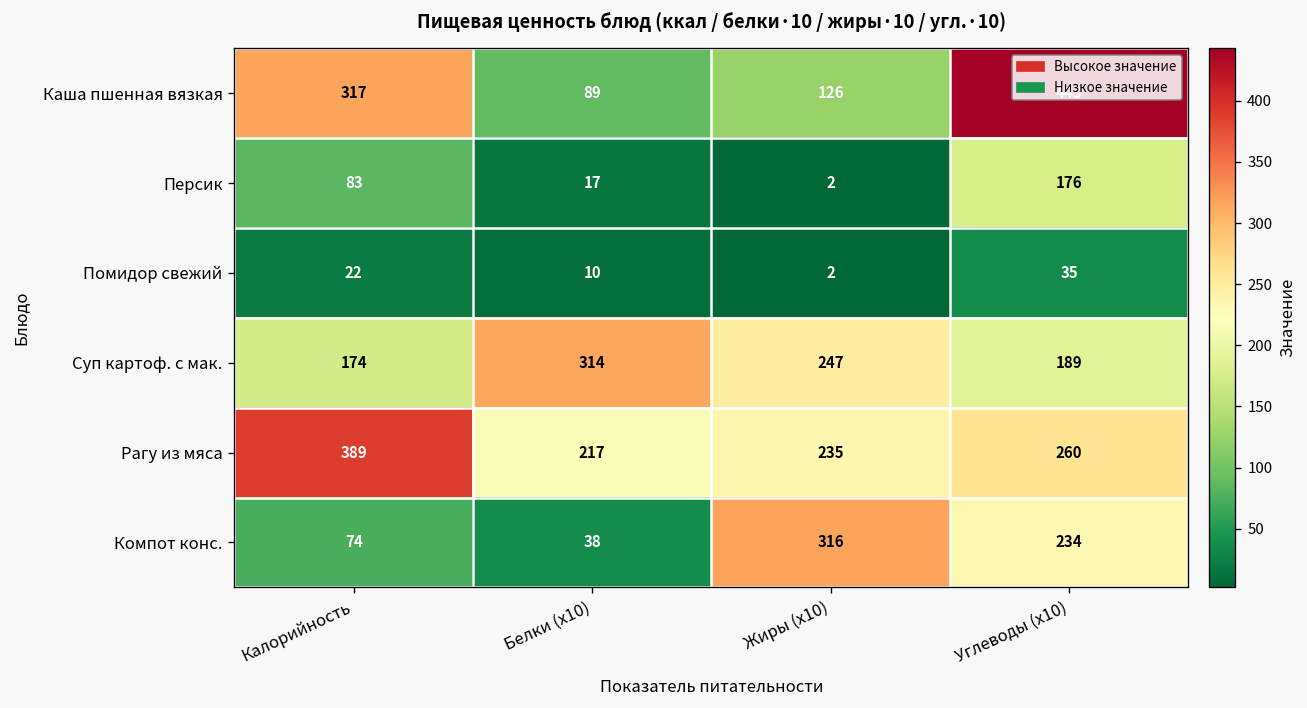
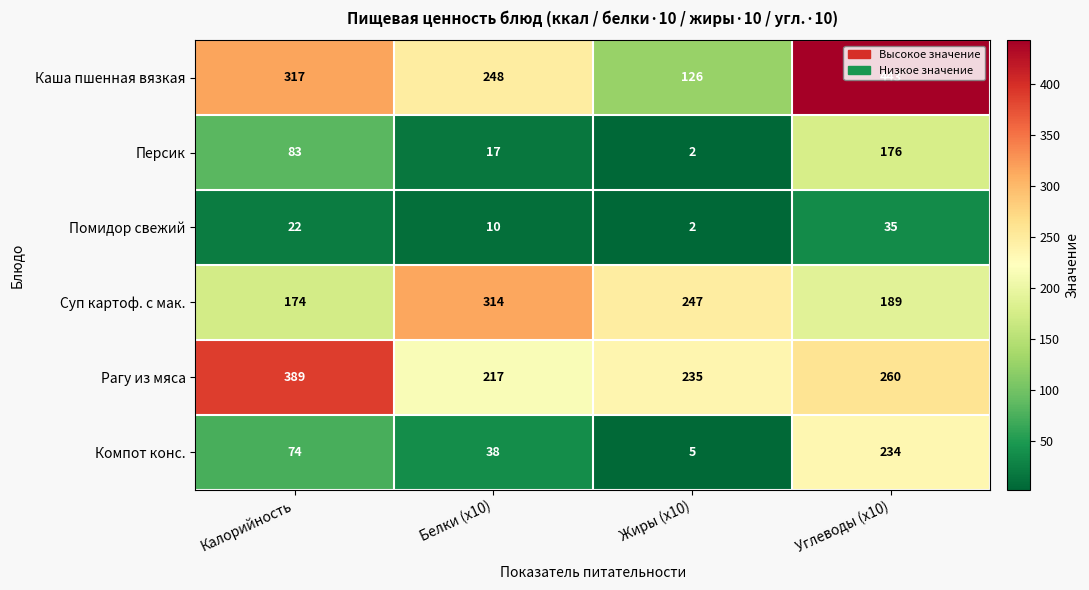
Каша пшенная вязкая, Белки (x10): 89 -> 248
Компот конс., Жиры (x10): 316 -> 5
